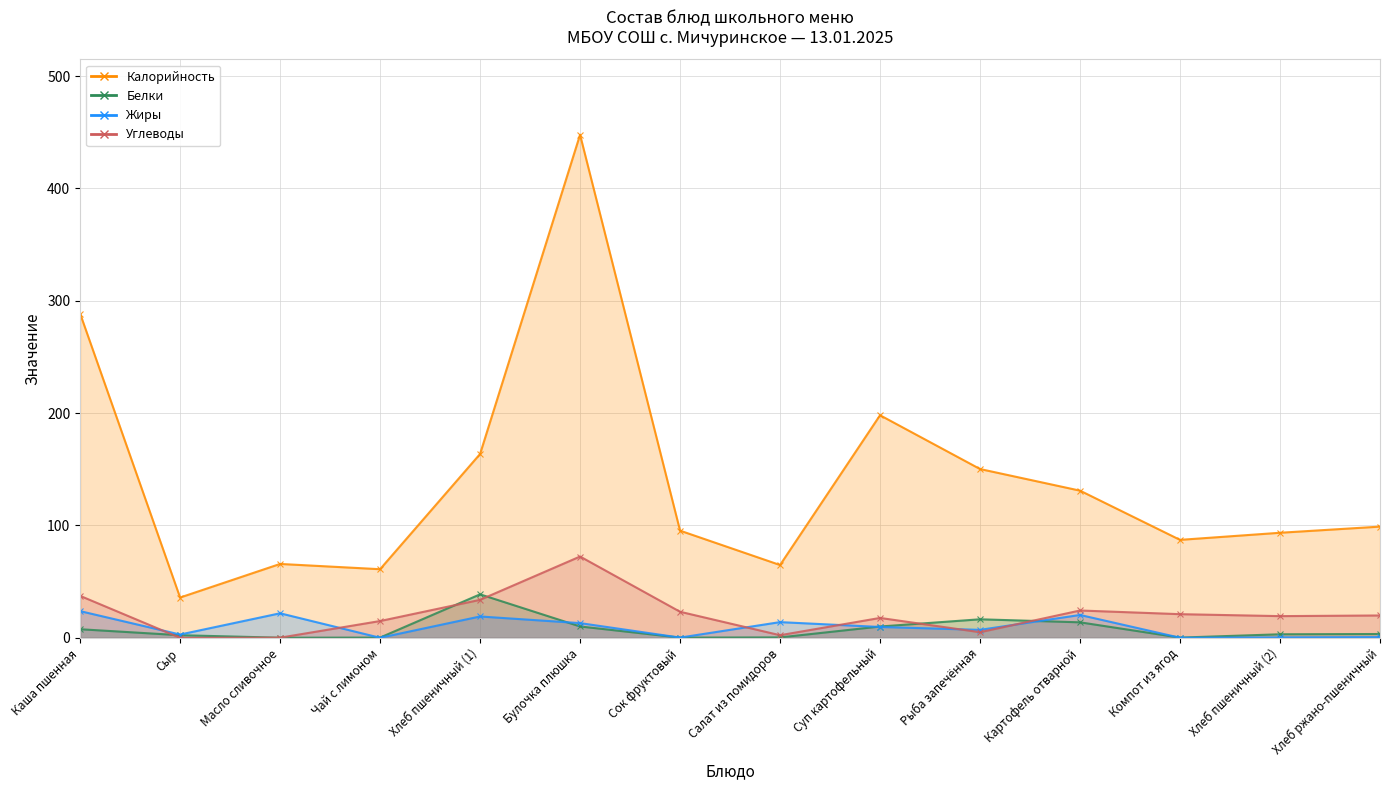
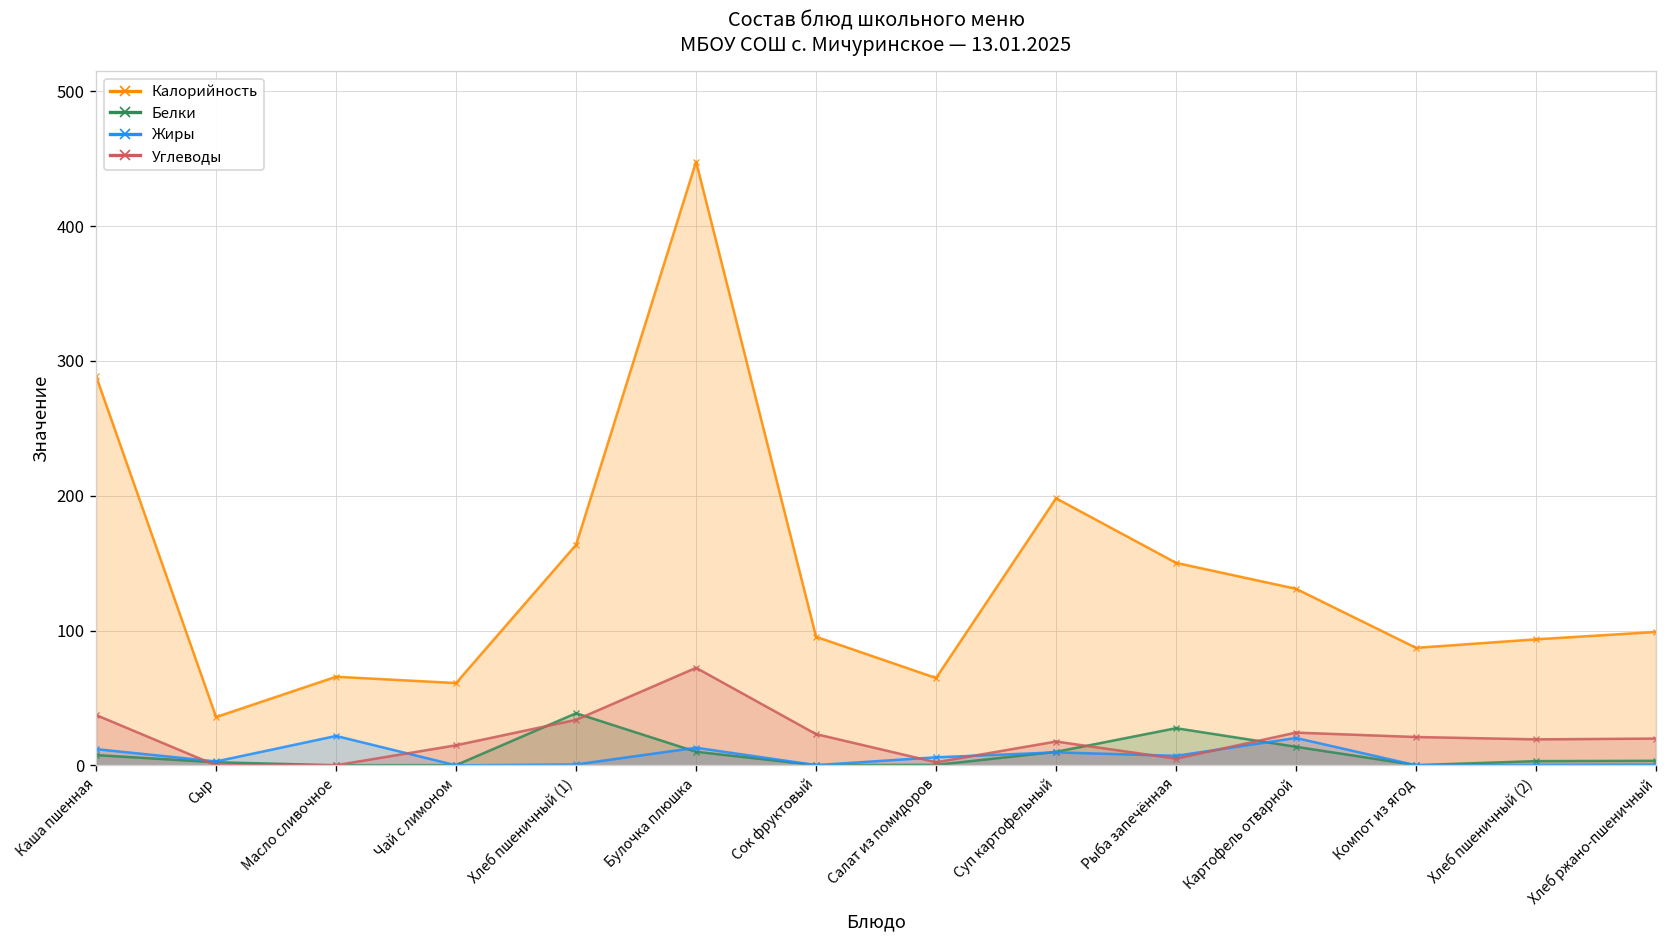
Жиры, Каша пшенная: 24 -> 12
Жиры, Хлеб пшеничный (1): 19 -> 1
Жиры, Салат из помидоров: 14 -> 6
Белки, Рыба запечённая: 17 -> 28
